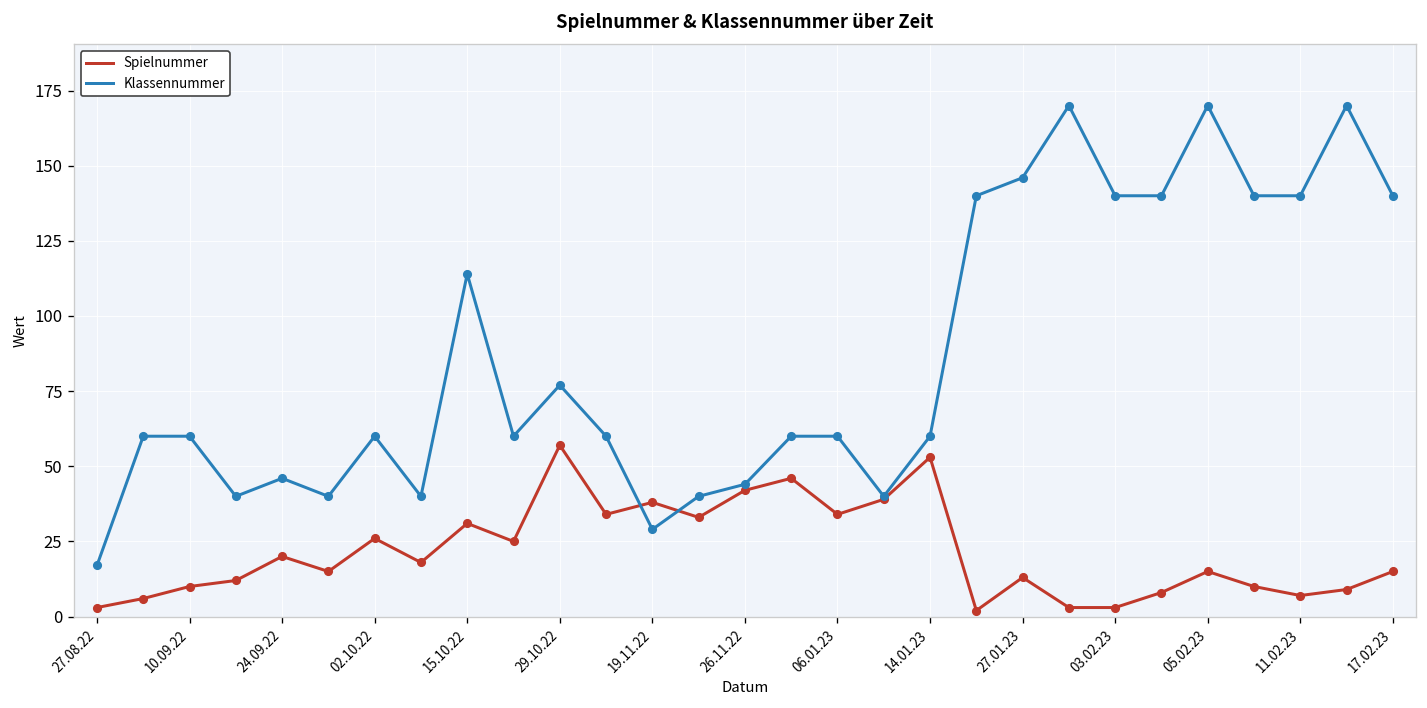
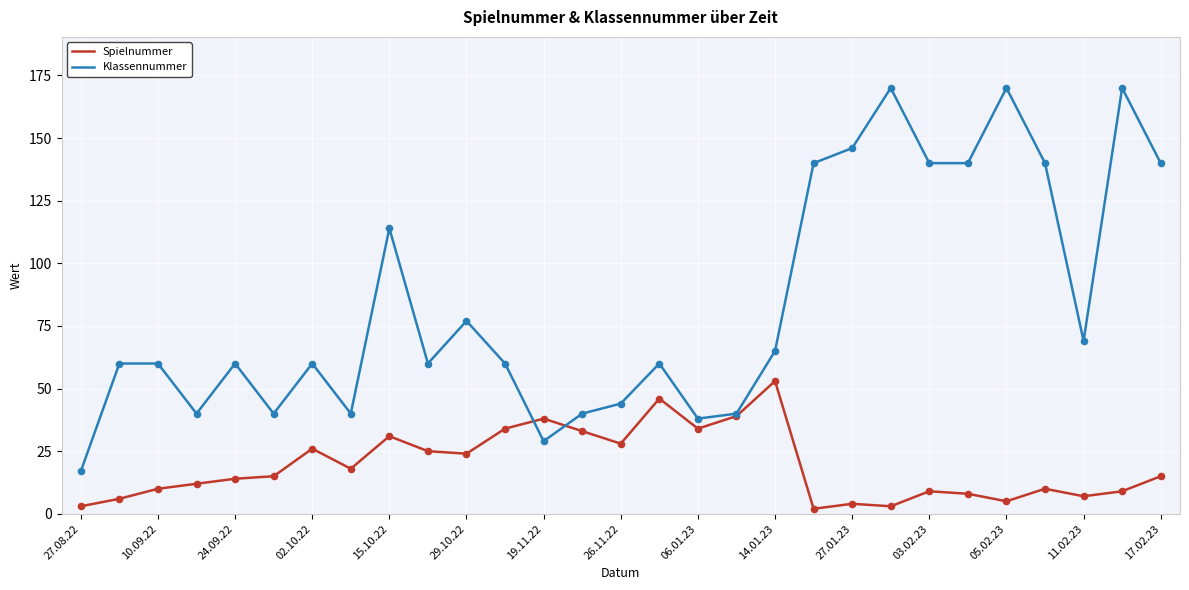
Spielnummer, 24.09.22: 20 -> 14
Klassennummer, 24.09.22: 46 -> 60
Spielnummer, 29.10.22: 57 -> 24
Spielnummer, 26.11.22: 42 -> 28
Klassennummer, 06.01.23: 60 -> 38
Klassennummer, 14.01.23: 60 -> 65
Spielnummer, 27.01.23: 13 -> 4
Spielnummer, 03.02.23: 3 -> 9
Spielnummer, 05.02.23: 15 -> 5
Klassennummer, 11.02.23: 140 -> 69
